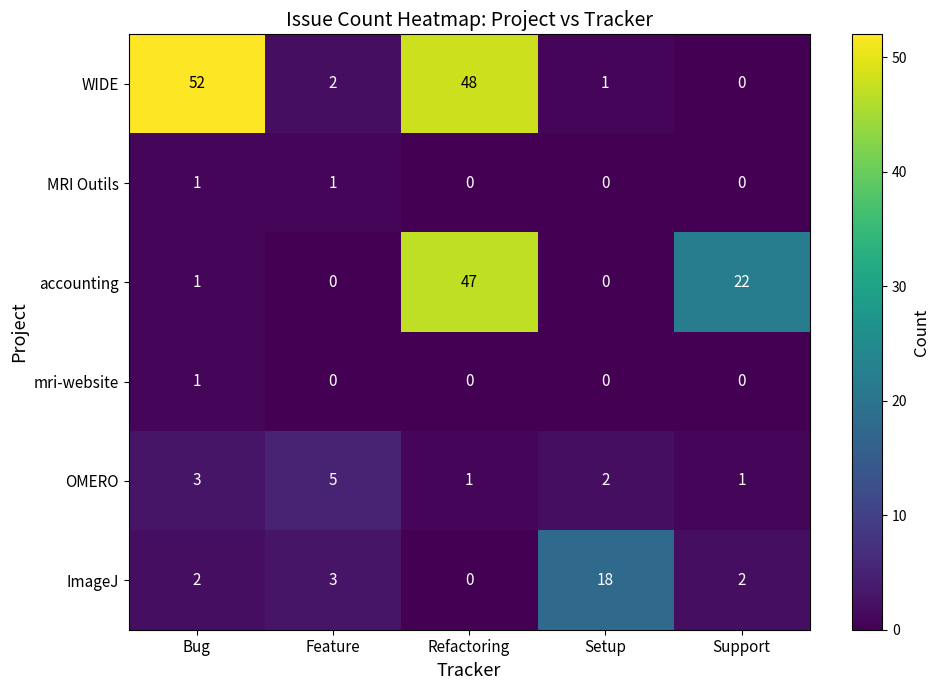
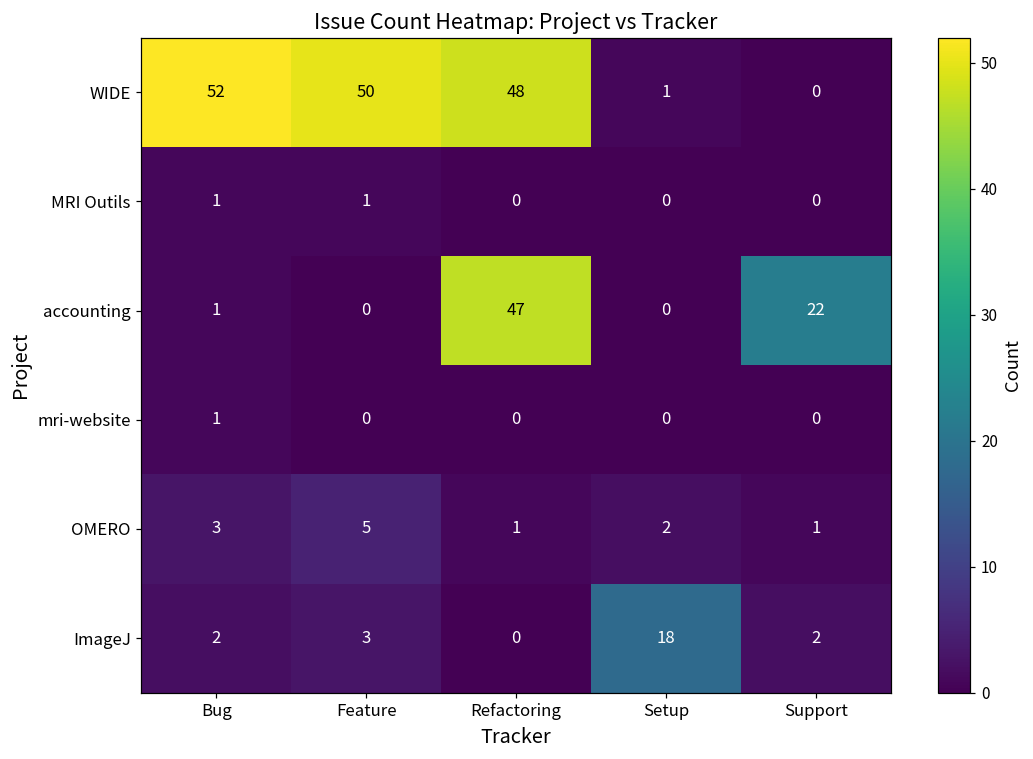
WIDE, Feature: 2 -> 50
